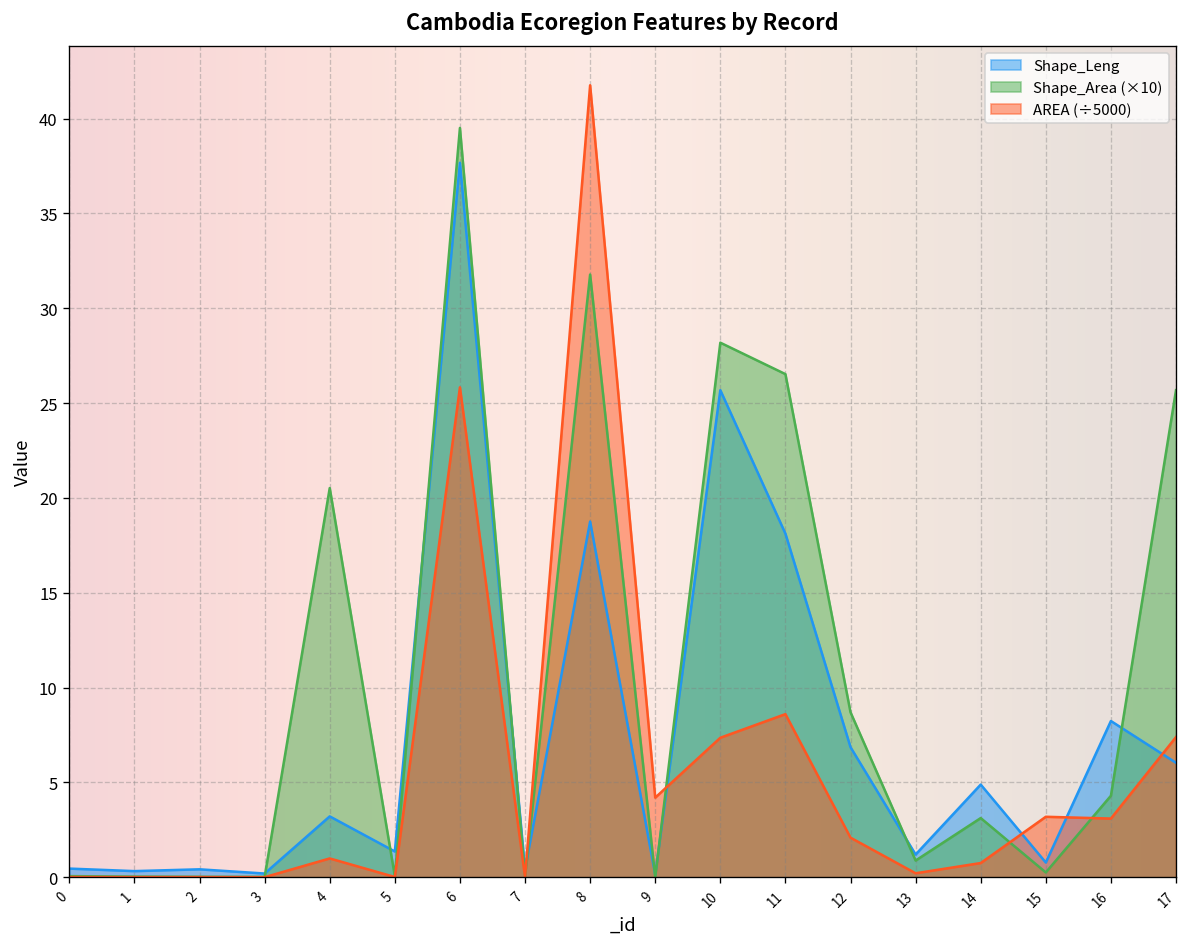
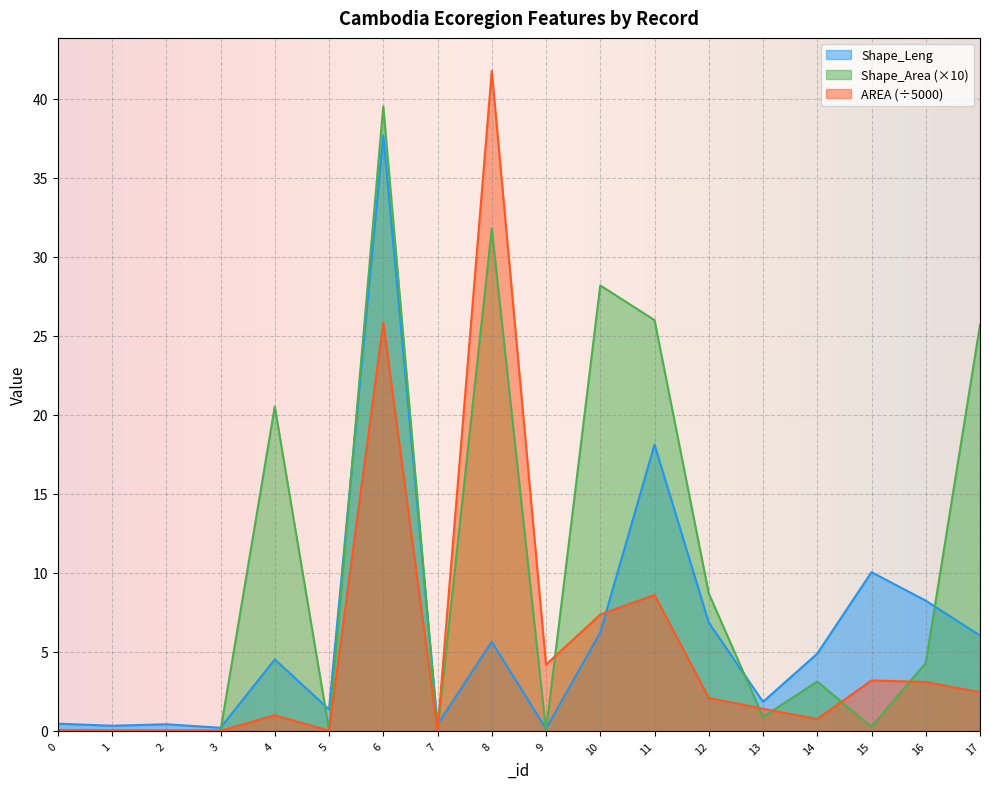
Shape_Leng, 4: 3.2 -> 4.5
Shape_Leng, 8: 18.8 -> 5.6
Shape_Leng, 10: 25.7 -> 6.2
Shape_Area (×10), 11: 26.5 -> 26.0
Shape_Leng, 13: 1.2 -> 1.8
AREA (÷5000), 13: 0.2 -> 1.4
Shape_Leng, 15: 0.8 -> 10.0
AREA (÷5000), 17: 7.4 -> 2.4
